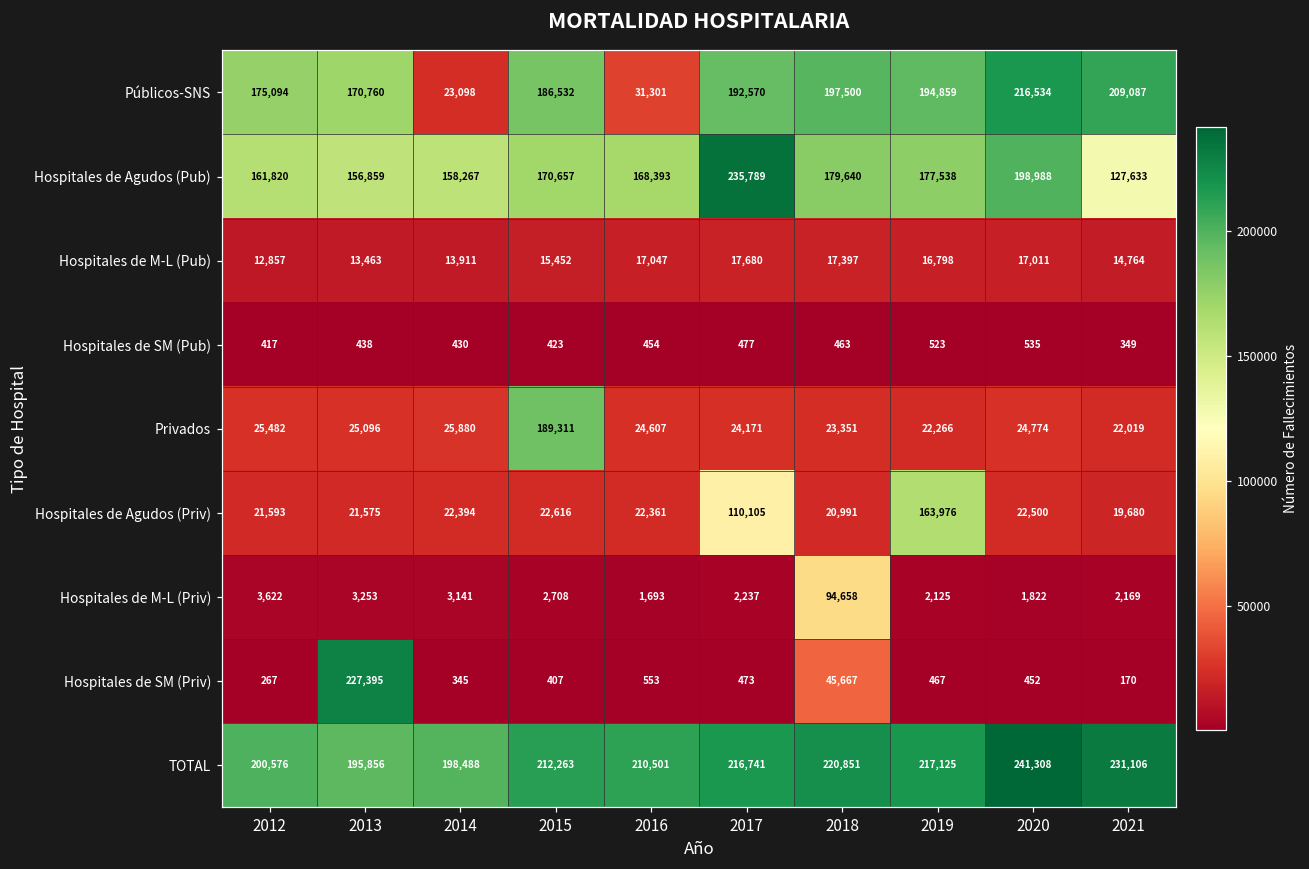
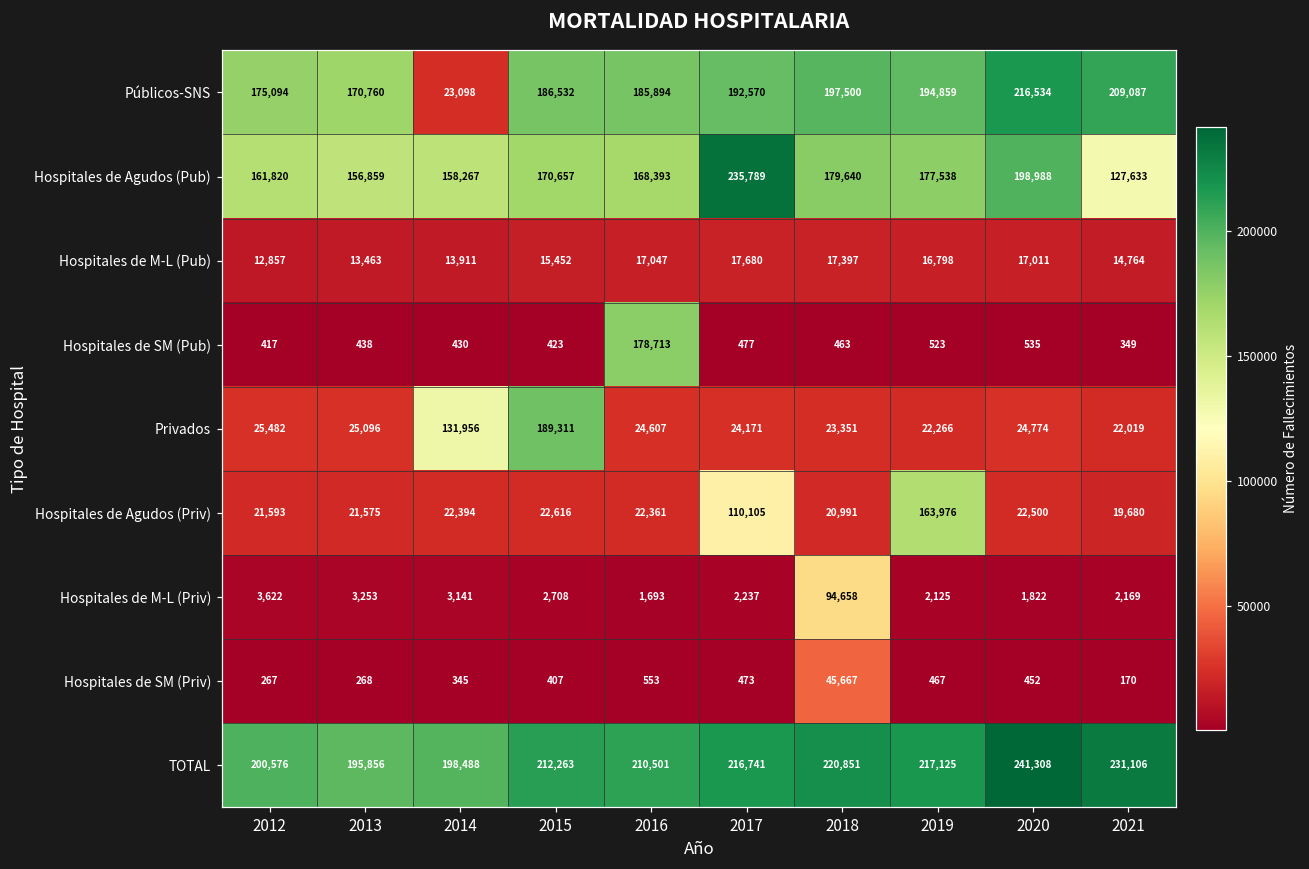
Públicos-SNS, 2016: 31,301 -> 185,894
Hospitales de SM (Pub), 2016: 454 -> 178,713
Privados, 2014: 25,880 -> 131,956
Hospitales de SM (Priv), 2013: 227,395 -> 268
